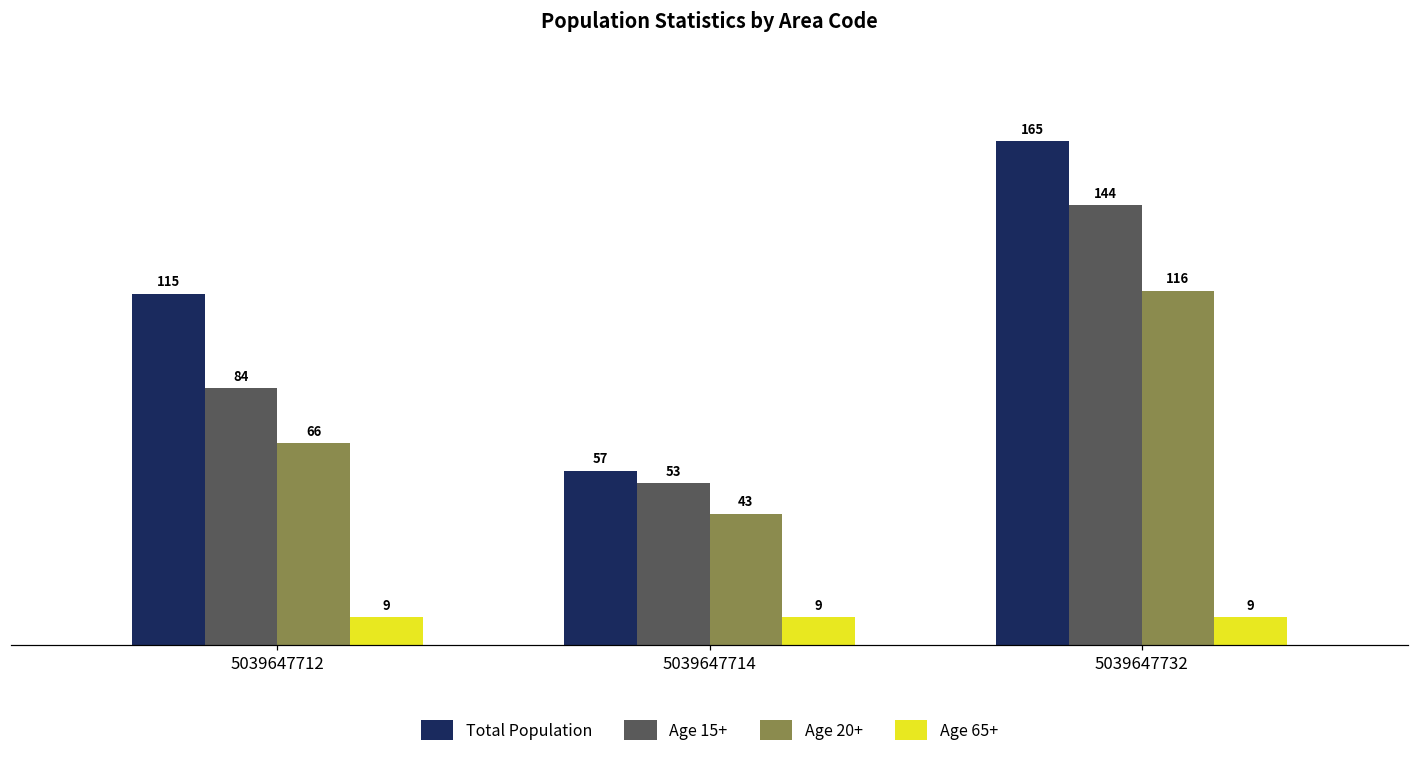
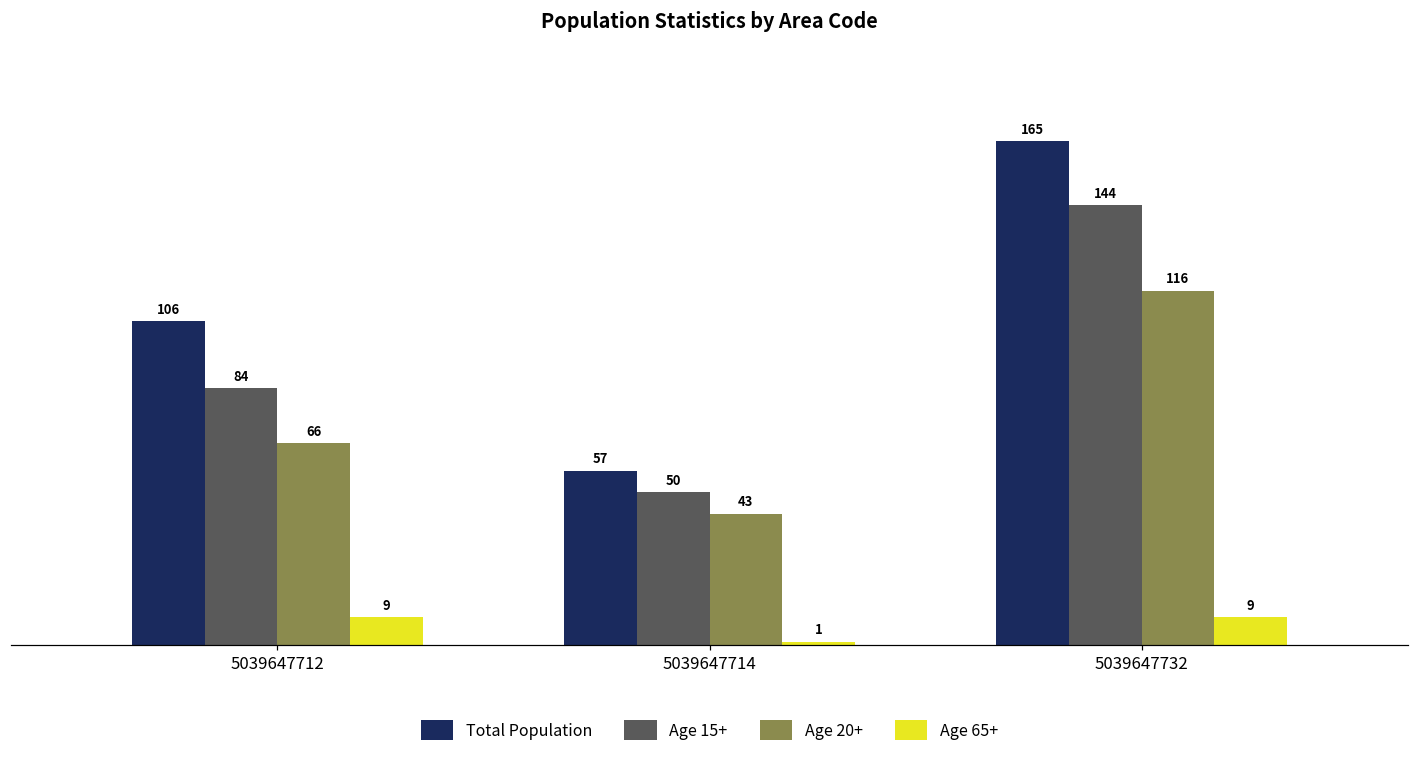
Total Population, 5039647712: 115 -> 106
Age 15+, 5039647714: 53 -> 50
Age 65+, 5039647714: 9 -> 1
